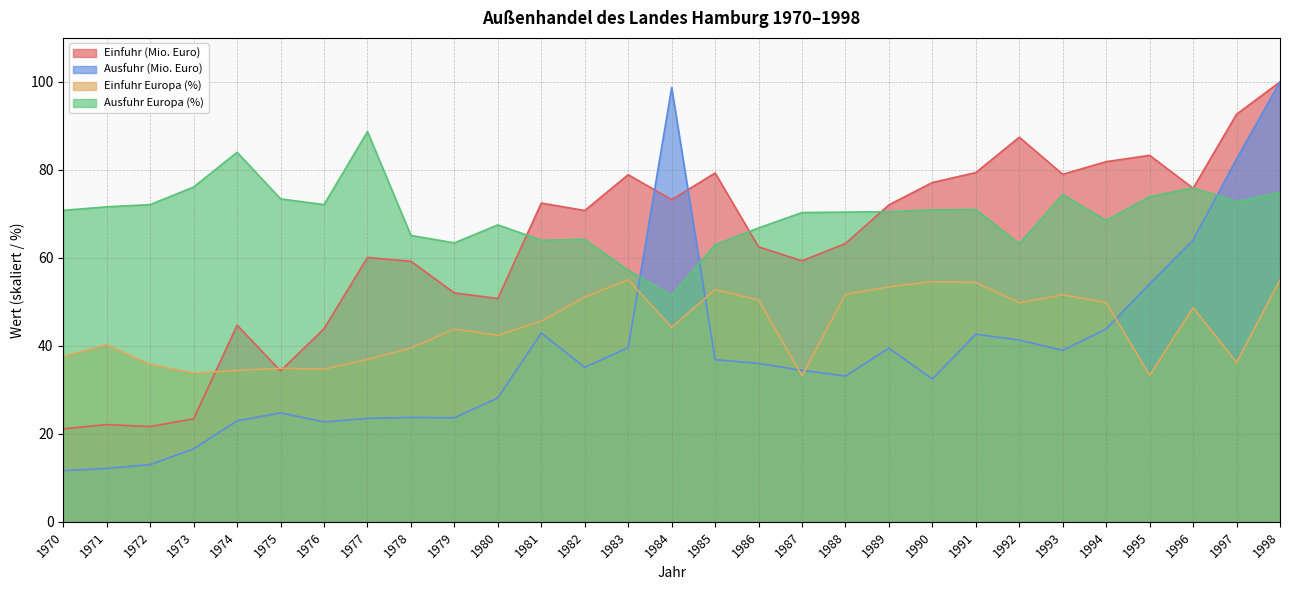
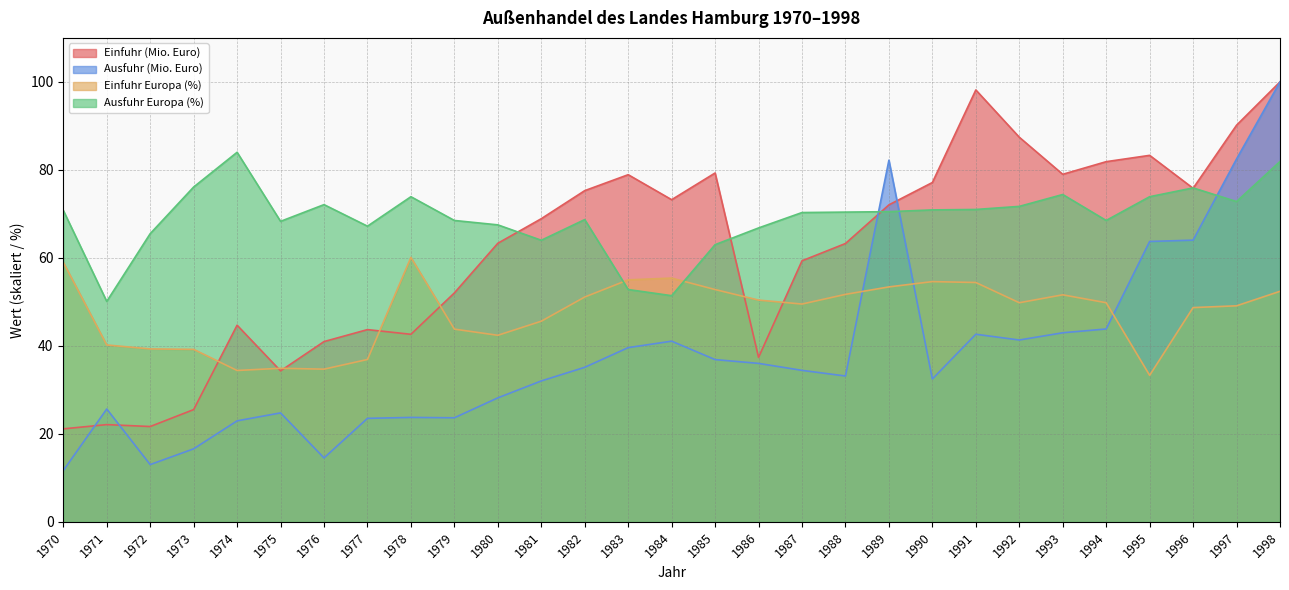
Einfuhr Europa (%), 1970: 38 -> 59
Ausfuhr (Mio. Euro), 1971: 12 -> 26
Ausfuhr Europa (%), 1971: 72 -> 50
Einfuhr Europa (%), 1972: 36 -> 39
Ausfuhr Europa (%), 1972: 72 -> 66
Einfuhr (Mio. Euro), 1973: 23 -> 26
Einfuhr Europa (%), 1973: 34 -> 39
Ausfuhr Europa (%), 1975: 73 -> 68
Einfuhr (Mio. Euro), 1976: 44 -> 41
Ausfuhr (Mio. Euro), 1976: 23 -> 15
Einfuhr (Mio. Euro), 1977: 60 -> 44
Ausfuhr Europa (%), 1977: 89 -> 67
Einfuhr (Mio. Euro), 1978: 59 -> 43
Einfuhr Europa (%), 1978: 40 -> 60
Ausfuhr Europa (%), 1978: 65 -> 74
Ausfuhr Europa (%), 1979: 63 -> 69
Einfuhr (Mio. Euro), 1980: 51 -> 63
Einfuhr (Mio. Euro), 1981: 72 -> 69
Ausfuhr (Mio. Euro), 1981: 43 -> 32
Einfuhr (Mio. Euro), 1982: 71 -> 75
Ausfuhr Europa (%), 1982: 64 -> 69
Ausfuhr Europa (%), 1983: 57 -> 53
Ausfuhr (Mio. Euro), 1984: 99 -> 41
Einfuhr Europa (%), 1984: 44 -> 55
Einfuhr (Mio. Euro), 1986: 62 -> 37
Einfuhr Europa (%), 1987: 33 -> 50
Ausfuhr (Mio. Euro), 1989: 39 -> 82
Einfuhr (Mio. Euro), 1991: 79 -> 98
Ausfuhr Europa (%), 1992: 63 -> 72
Ausfuhr (Mio. Euro), 1993: 39 -> 43
Ausfuhr (Mio. Euro), 1995: 54 -> 64
Einfuhr (Mio. Euro), 1997: 93 -> 90
Einfuhr Europa (%), 1997: 36 -> 49
Einfuhr Europa (%), 1998: 55 -> 52
Ausfuhr Europa (%), 1998: 75 -> 82
